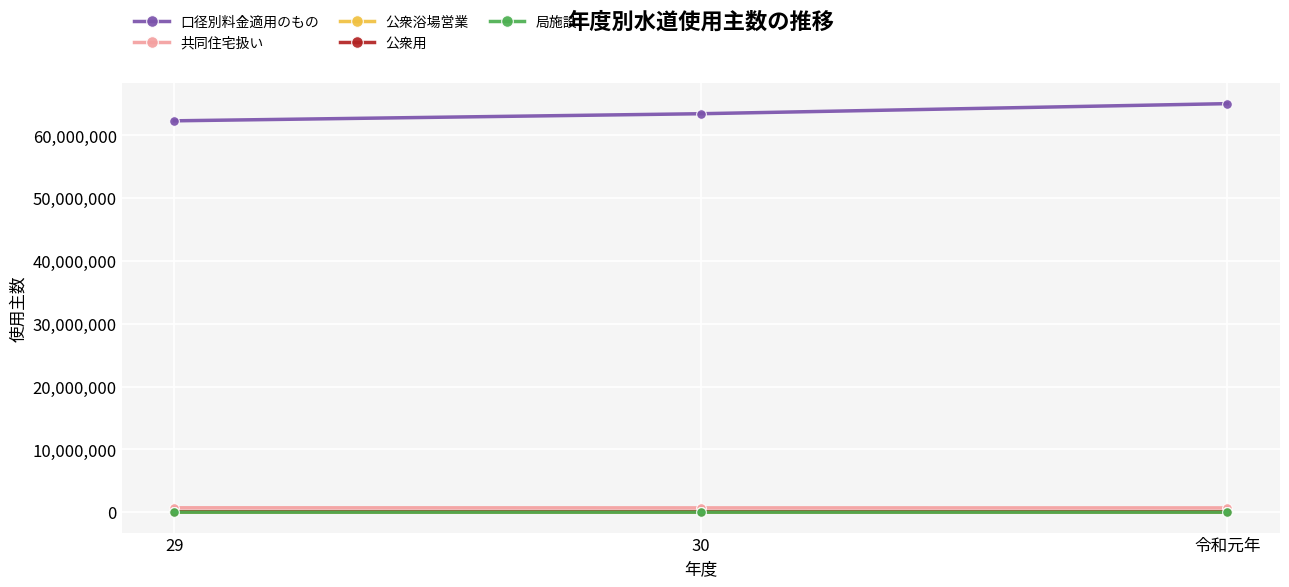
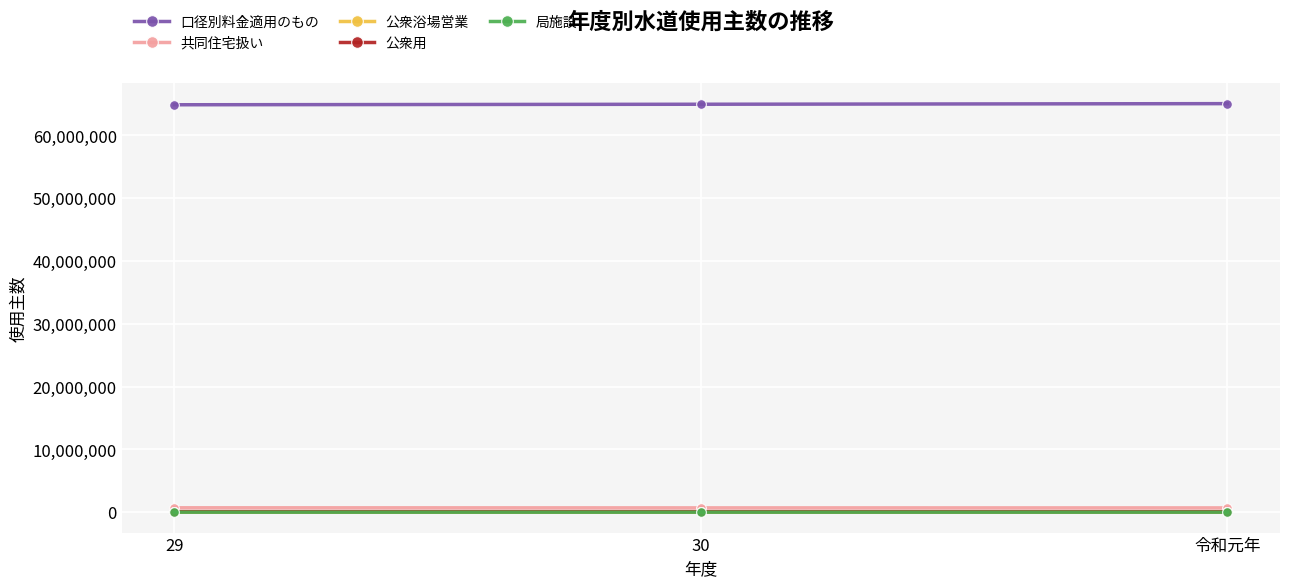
口径別料金適用のもの, 29: 62,000,000 -> 65,000,000
口径別料金適用のもの, 30: 63,000,000 -> 65,000,000
